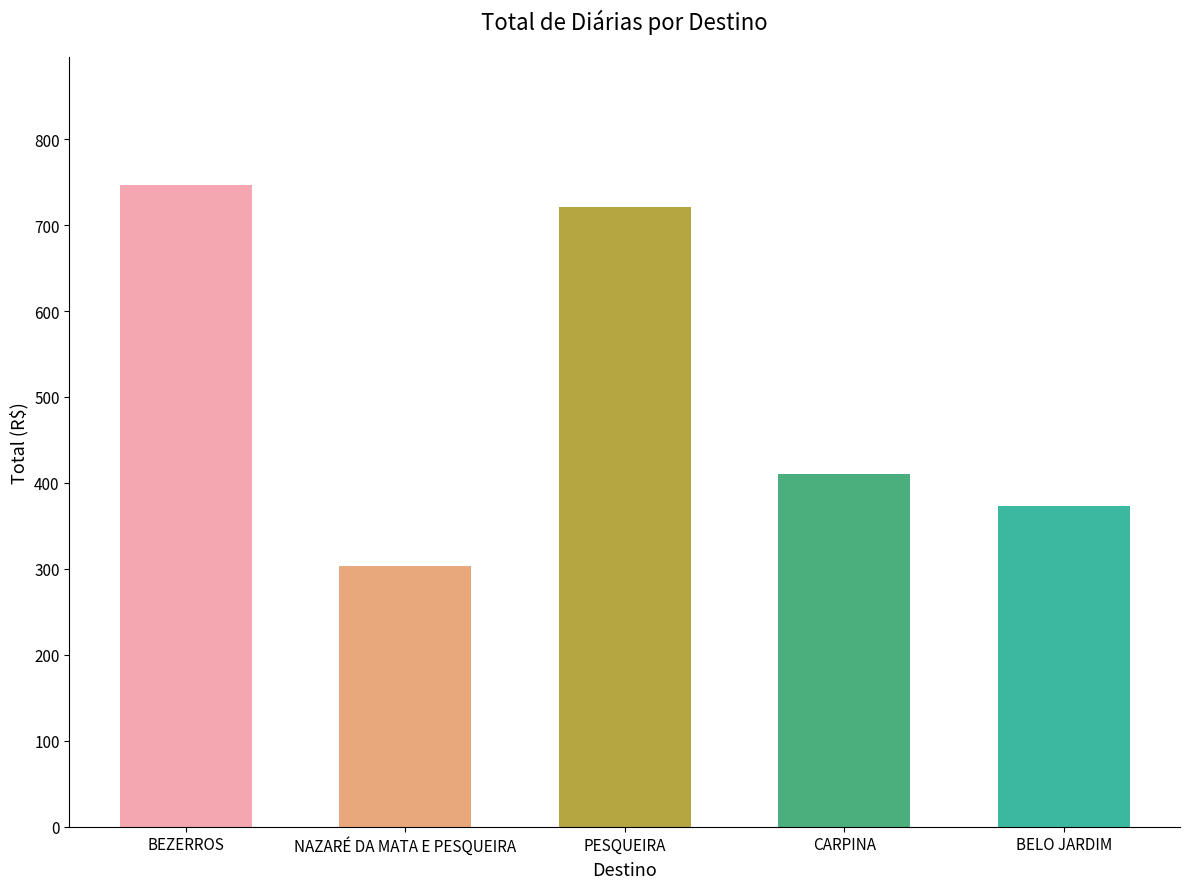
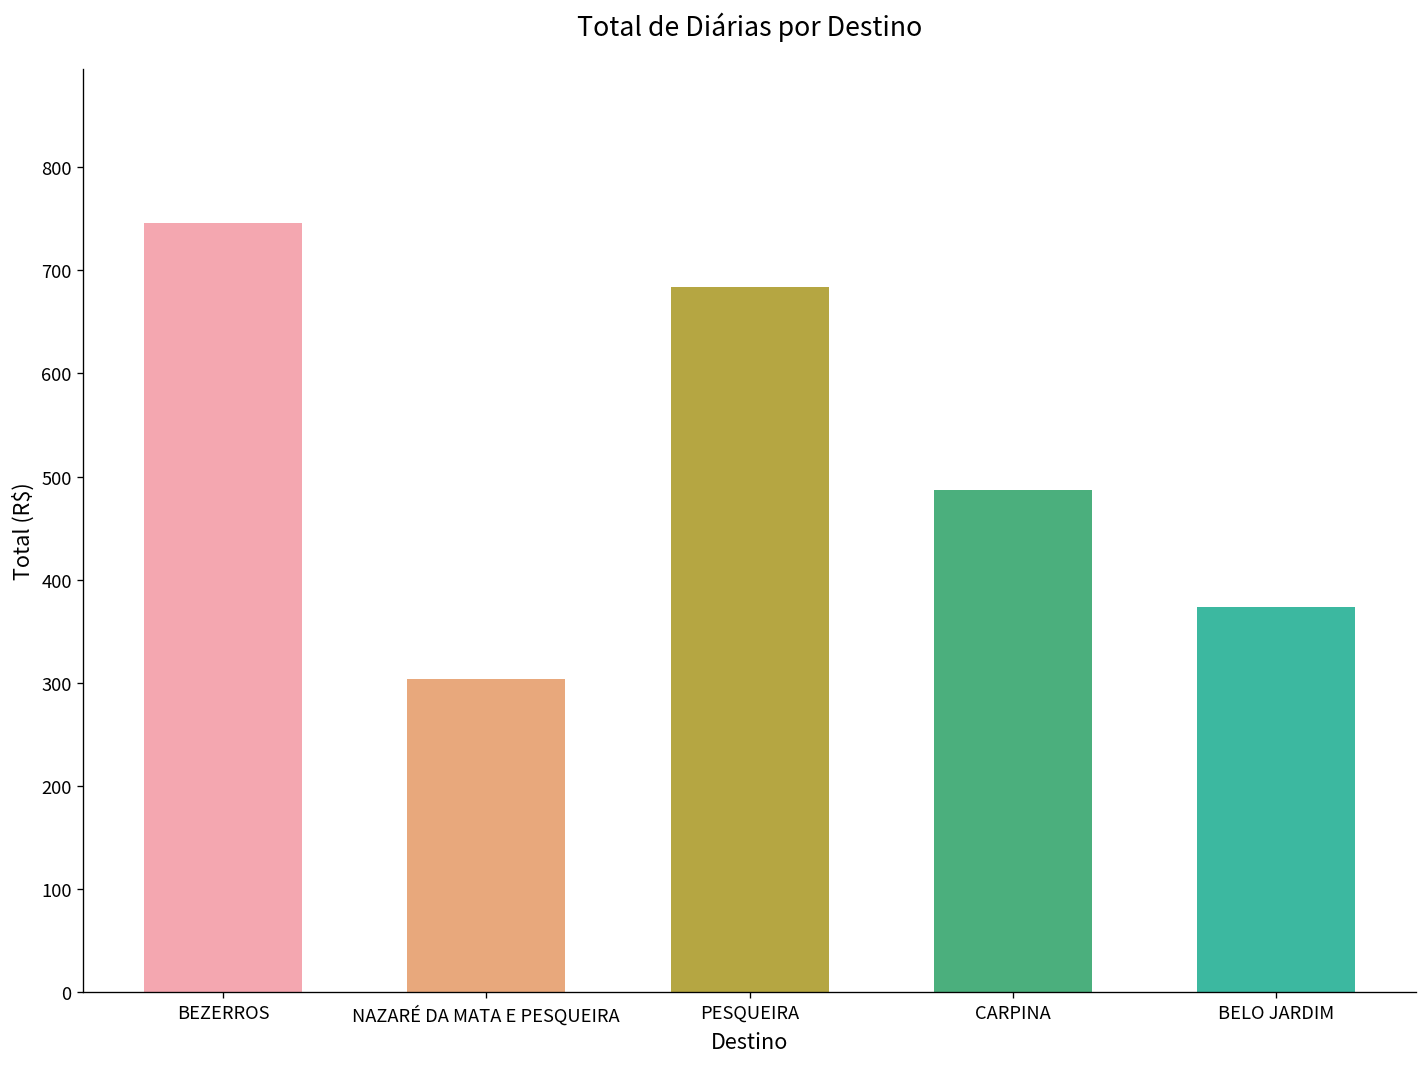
PESQUEIRA: 720 -> 680
CARPINA: 410 -> 490
